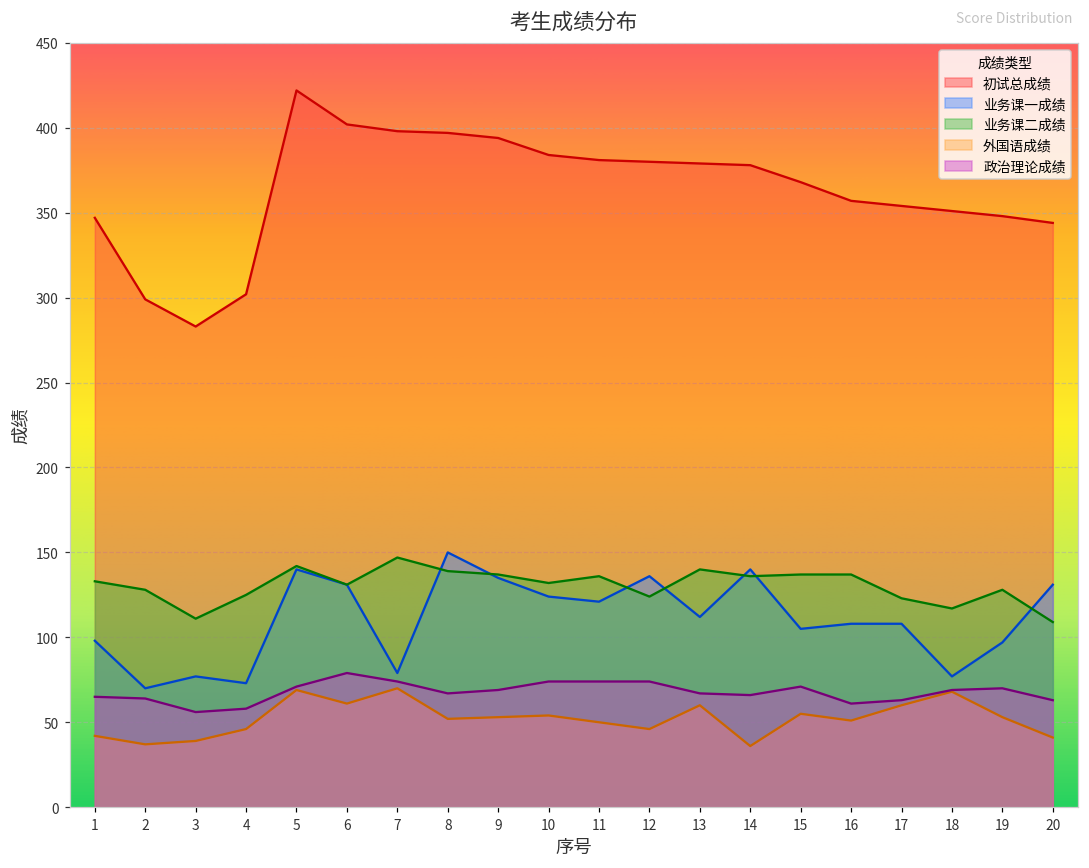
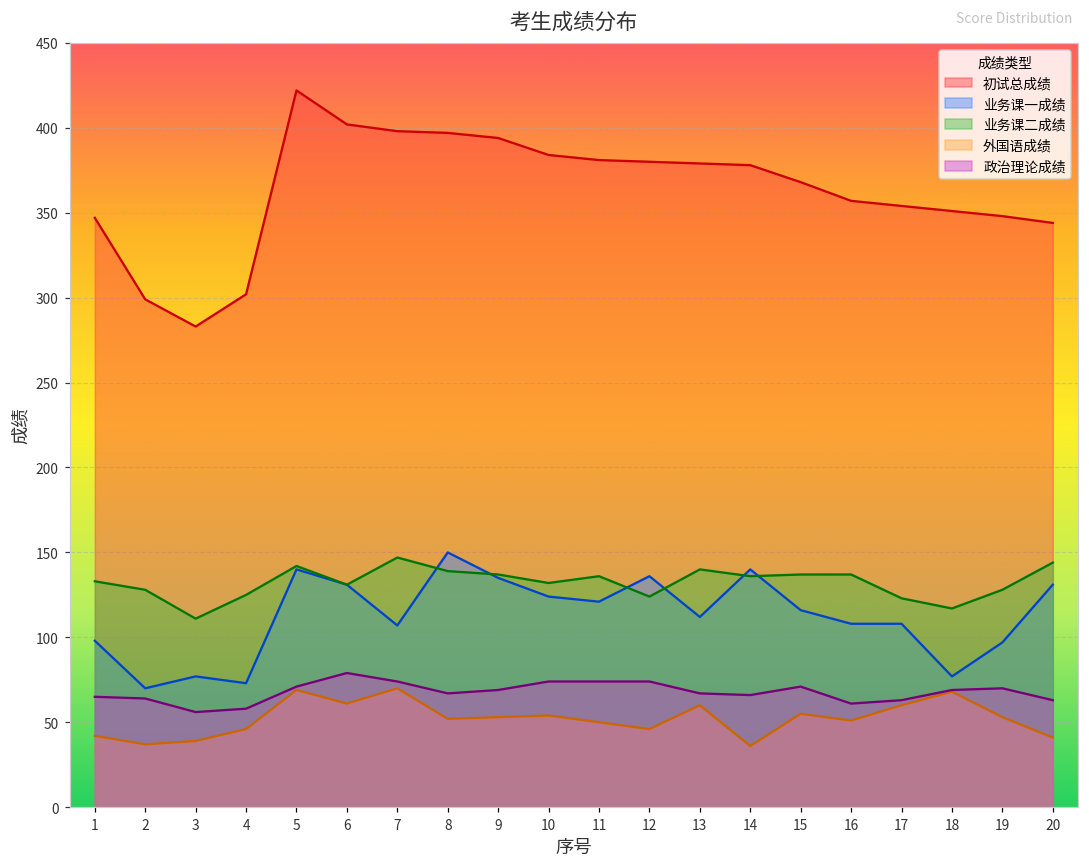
业务课一成绩, 7: 79 -> 107
业务课一成绩, 15: 105 -> 116
业务课二成绩, 20: 109 -> 144
